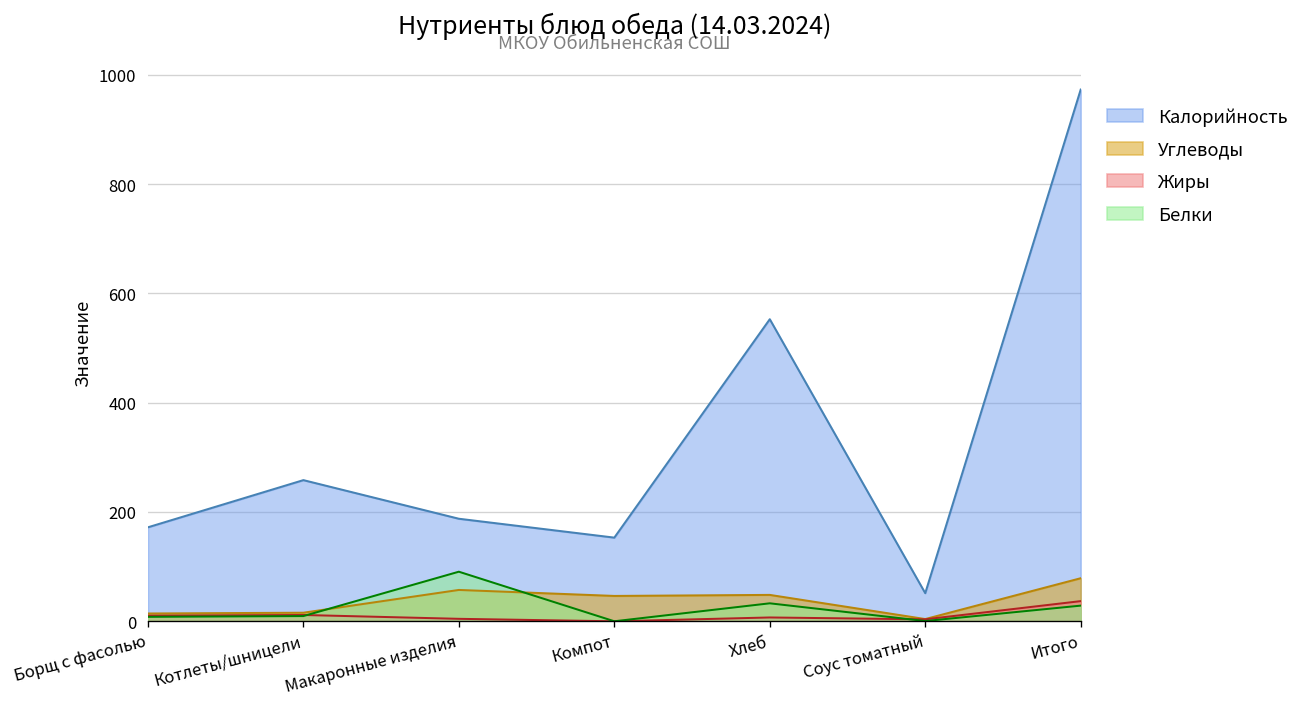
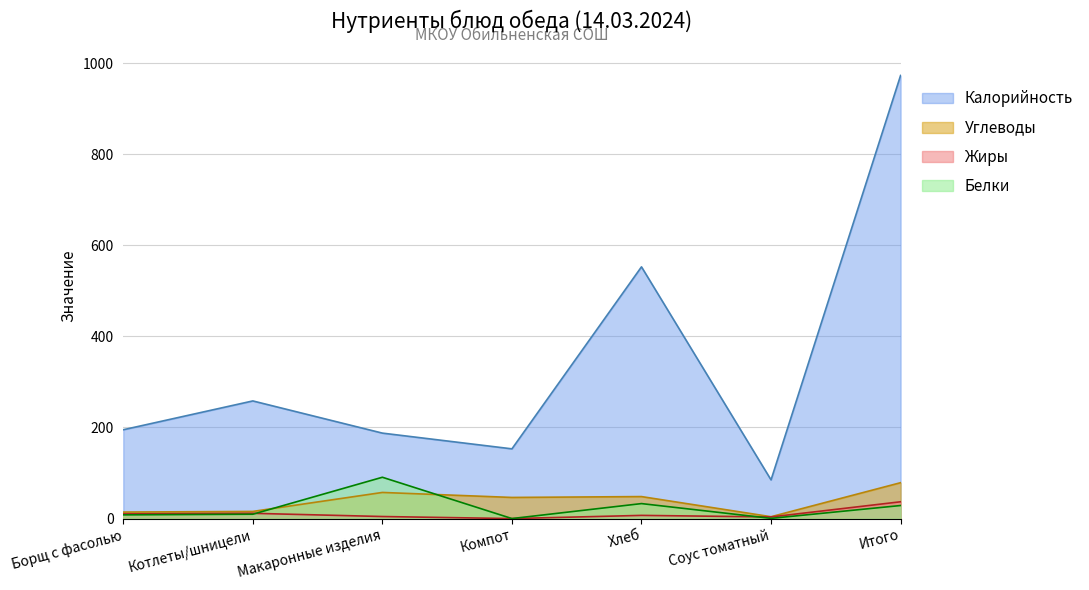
Калорийность, Борщ с фасолью: 170 -> 200
Калорийность, Соус томатный: 50 -> 80
